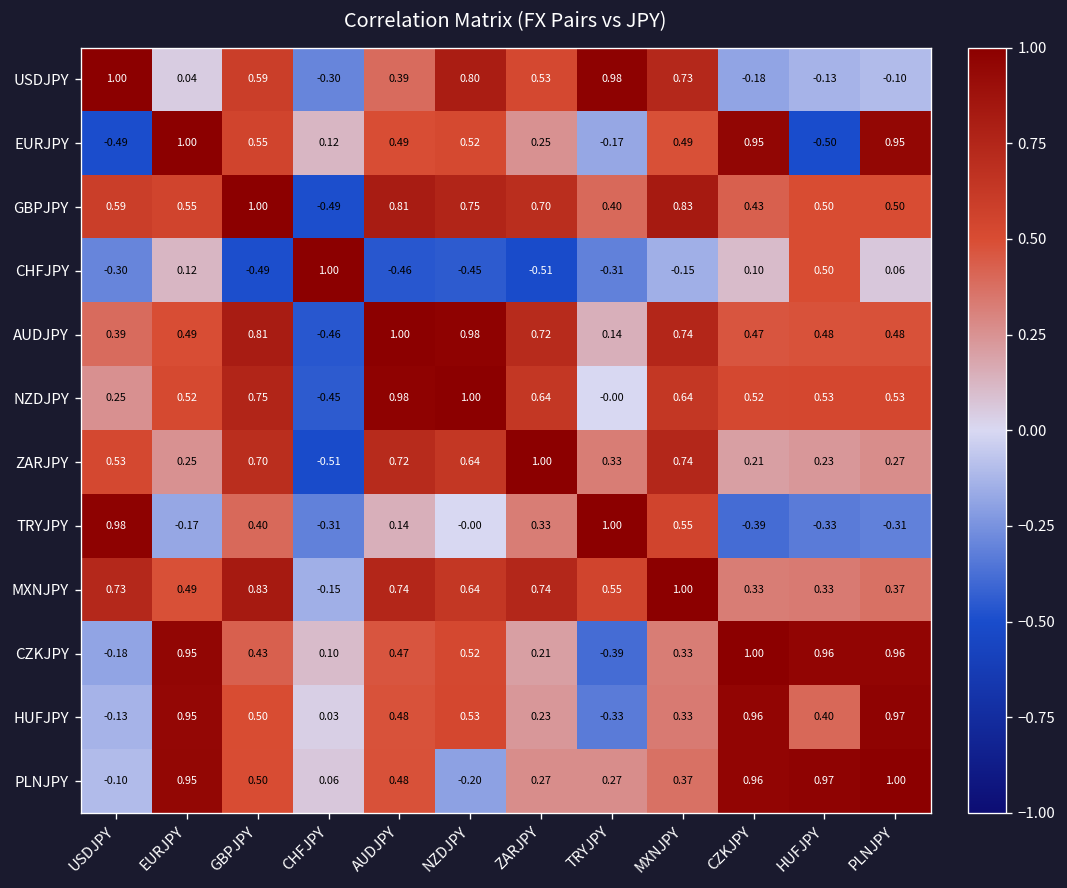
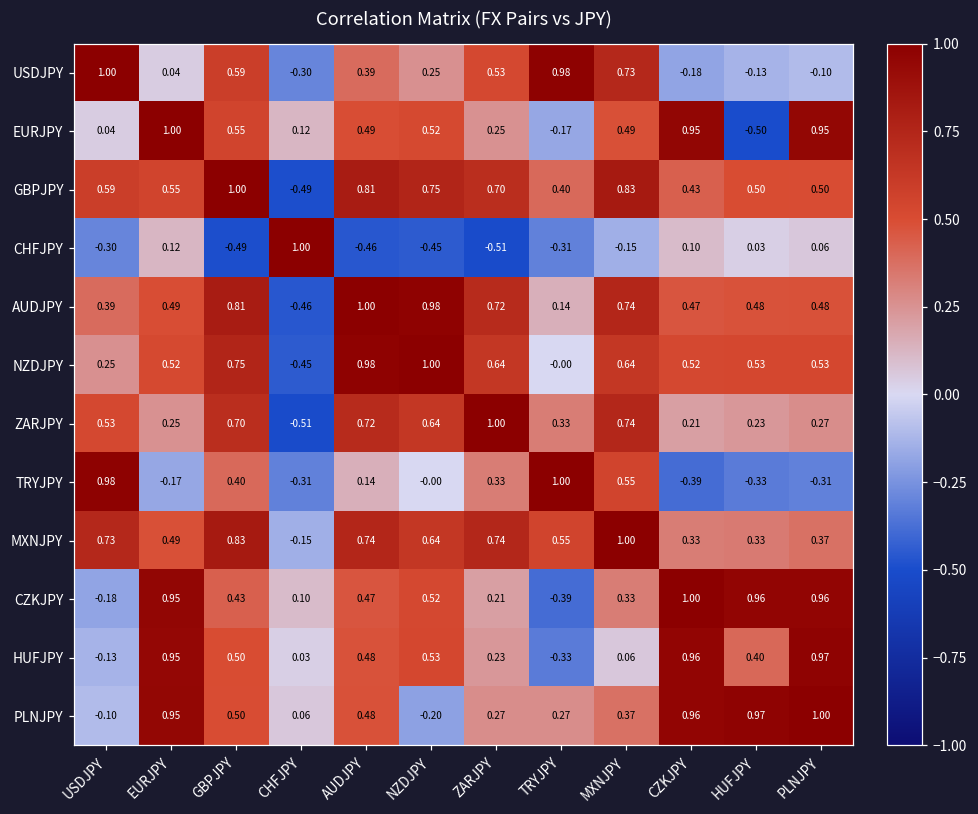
USDJPY, NZDJPY: 0.80 -> 0.25
EURJPY, USDJPY: -0.49 -> 0.04
CHFJPY, HUFJPY: 0.50 -> 0.03
HUFJPY, MXNJPY: 0.33 -> 0.06
